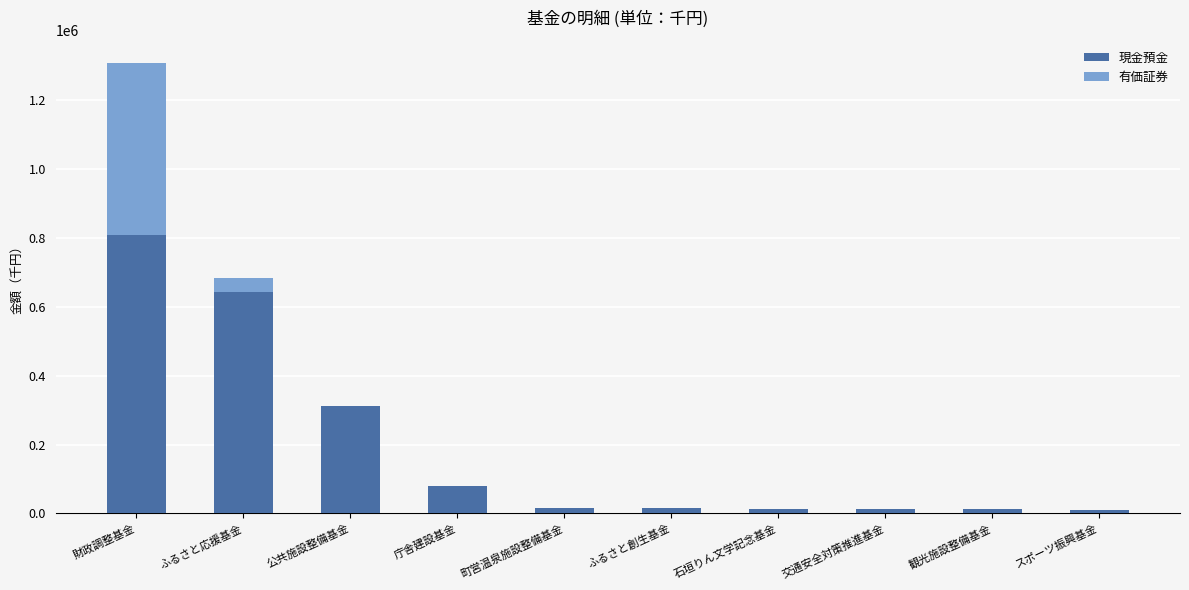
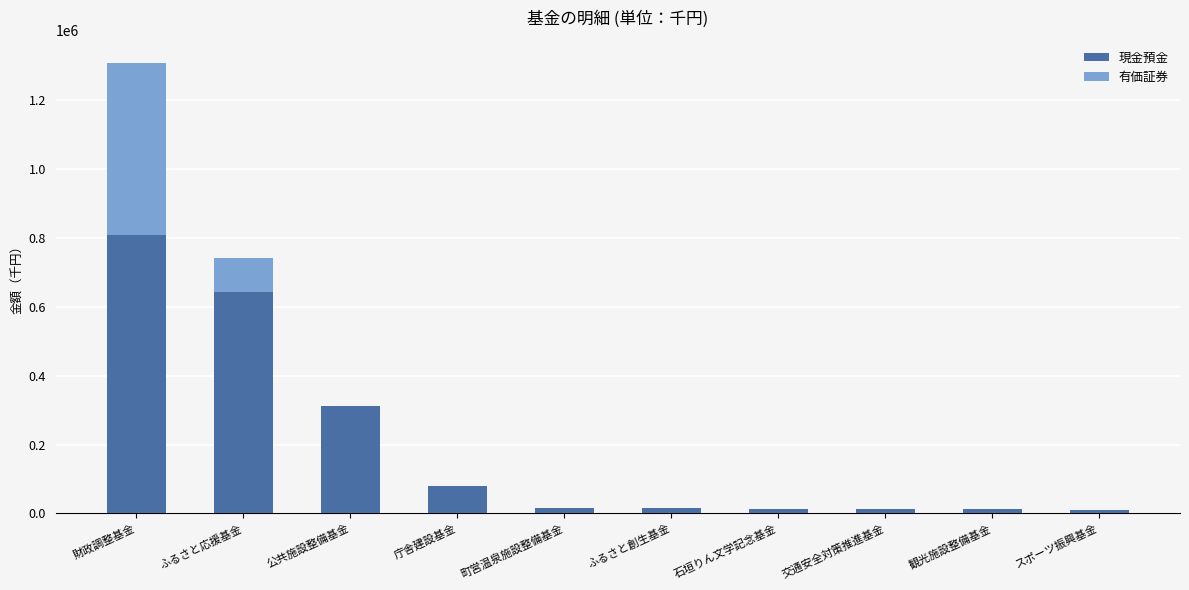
有価証券, ふるさと応援基金: 40000 -> 100000
